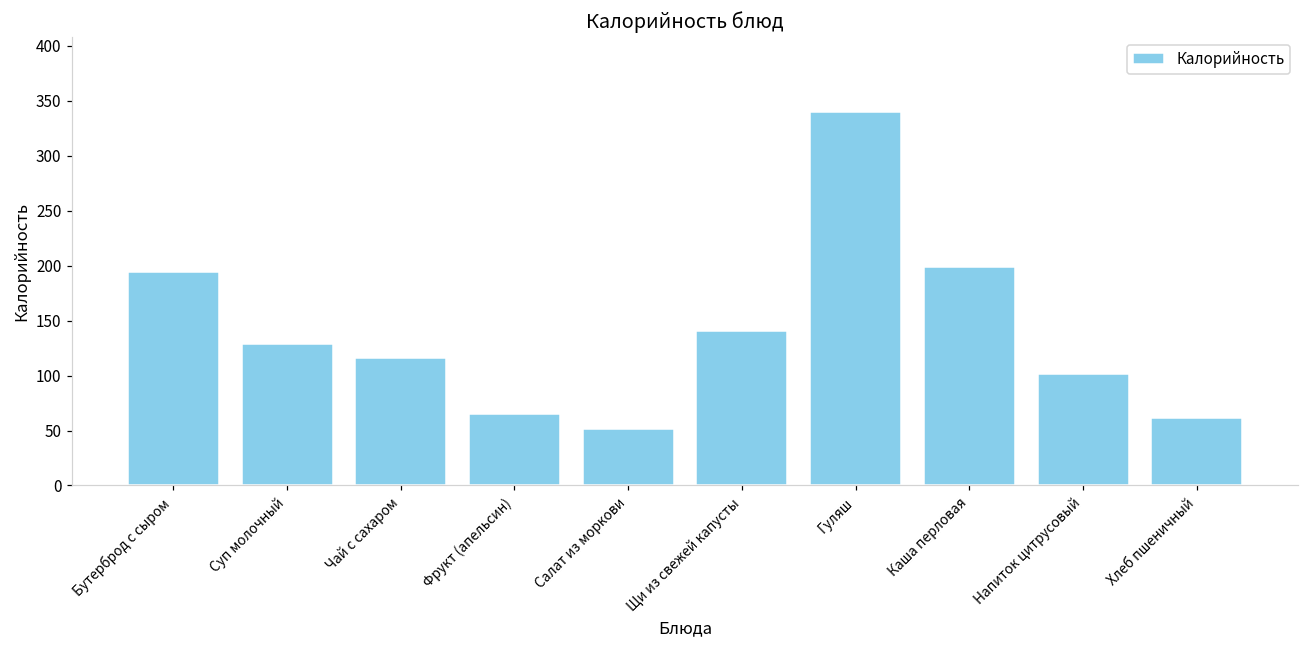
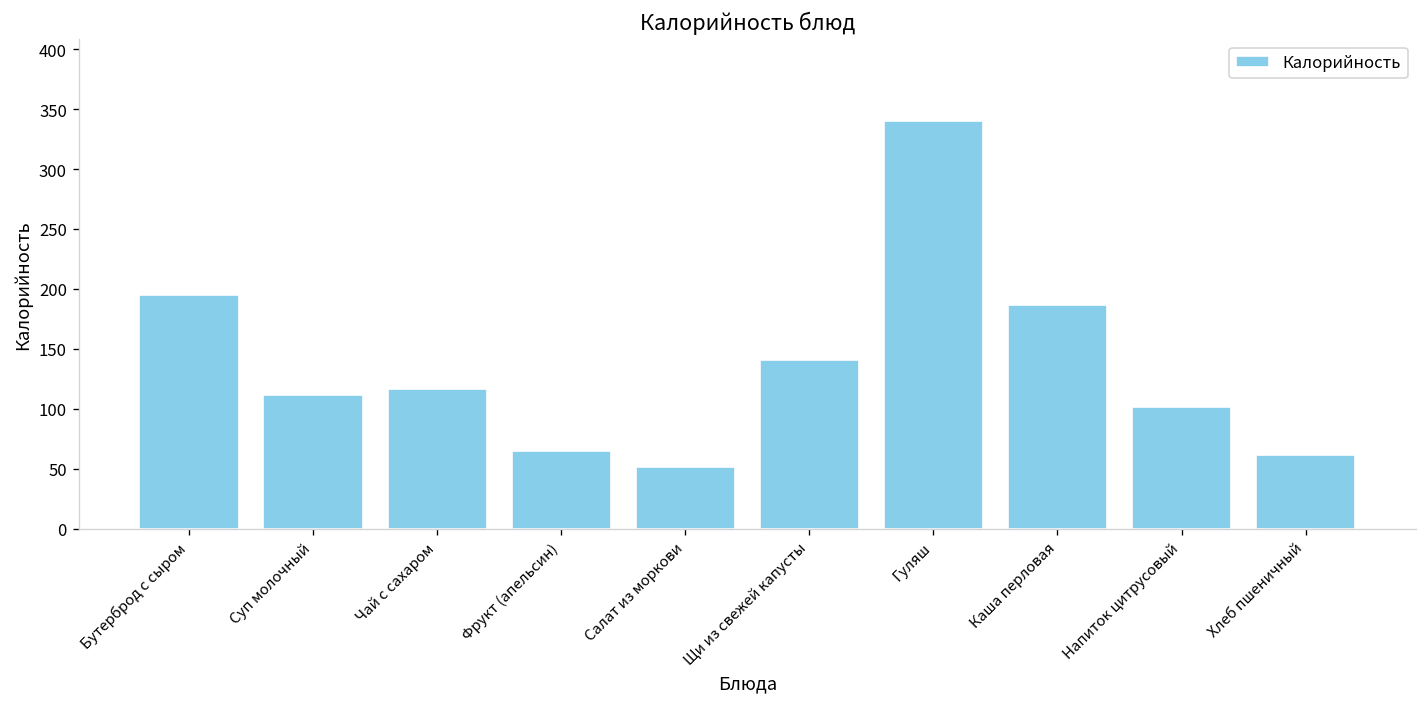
Суп молочный: 130 -> 110
Каша перловая: 200 -> 190
